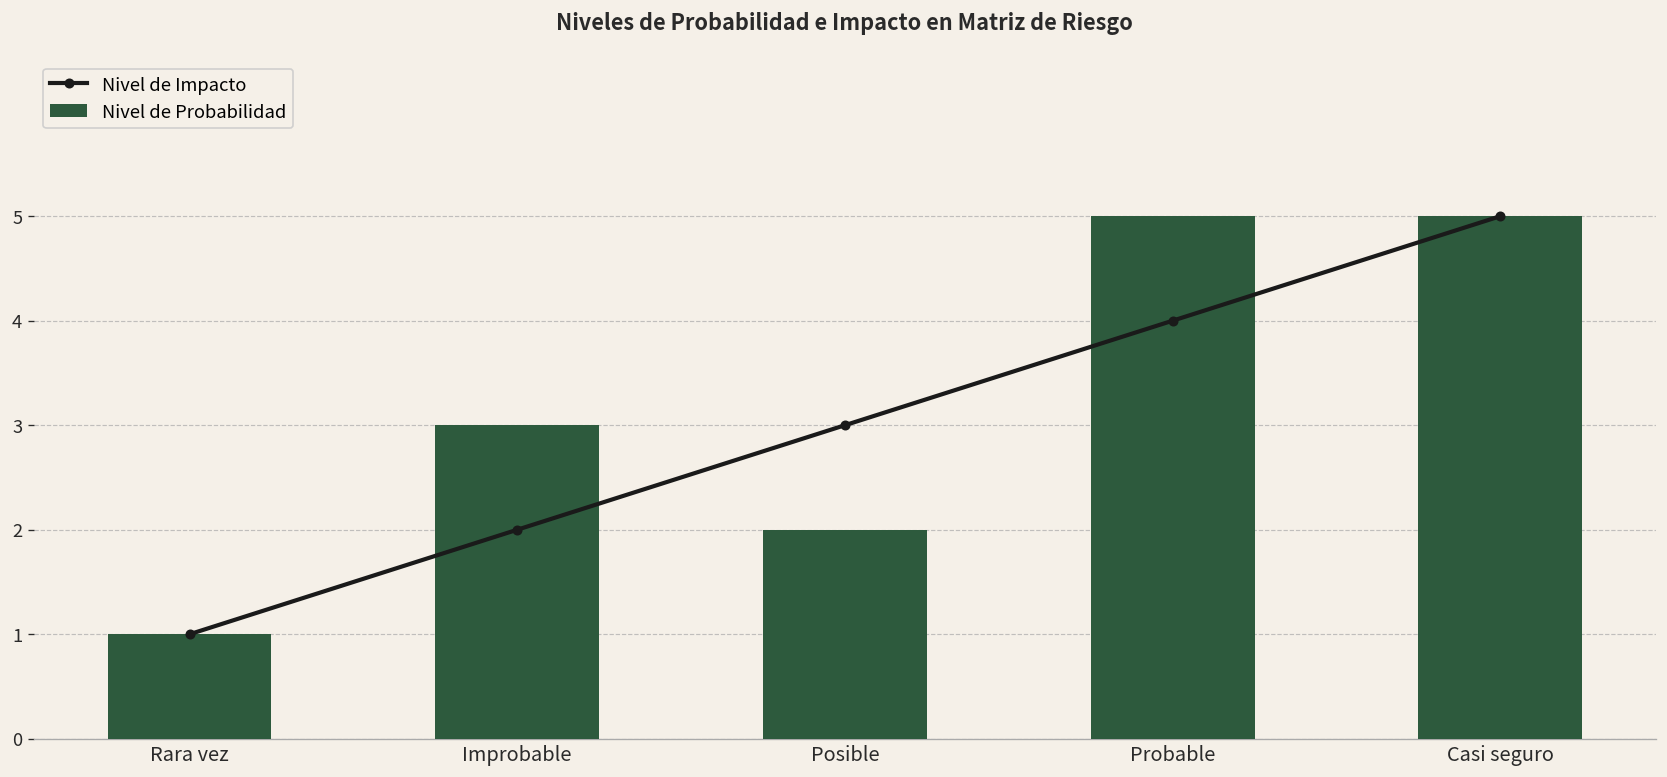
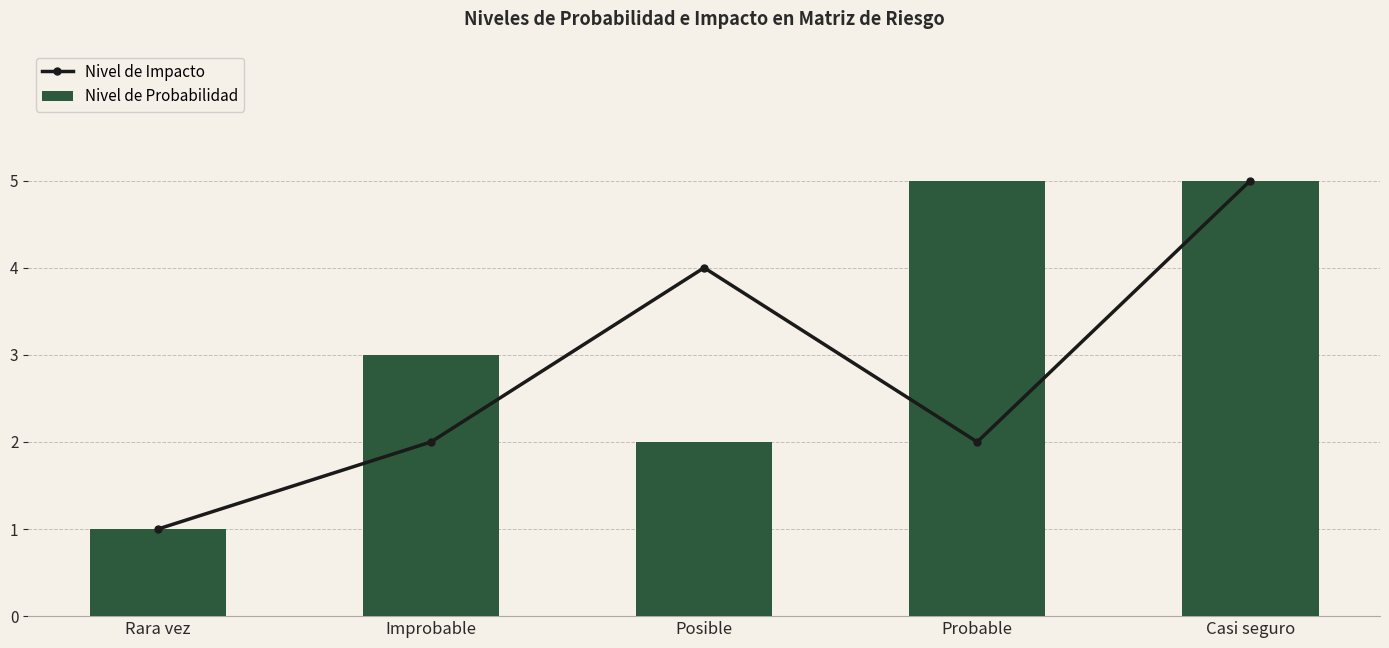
Nivel de Impacto, Posible: 3 -> 4
Nivel de Impacto, Probable: 4 -> 2
